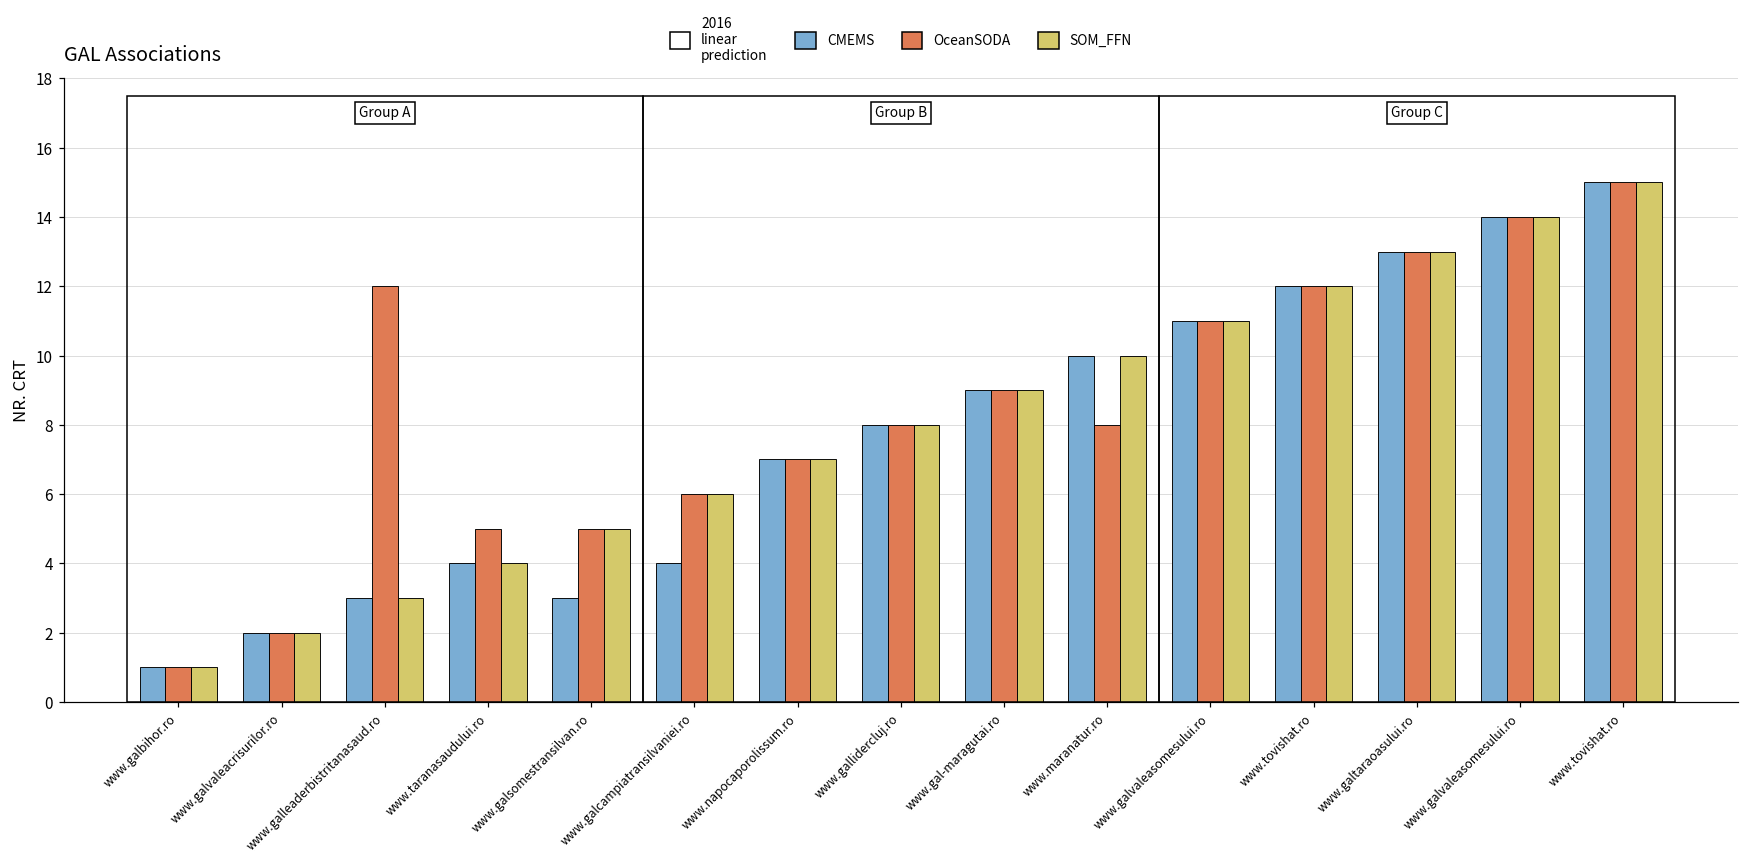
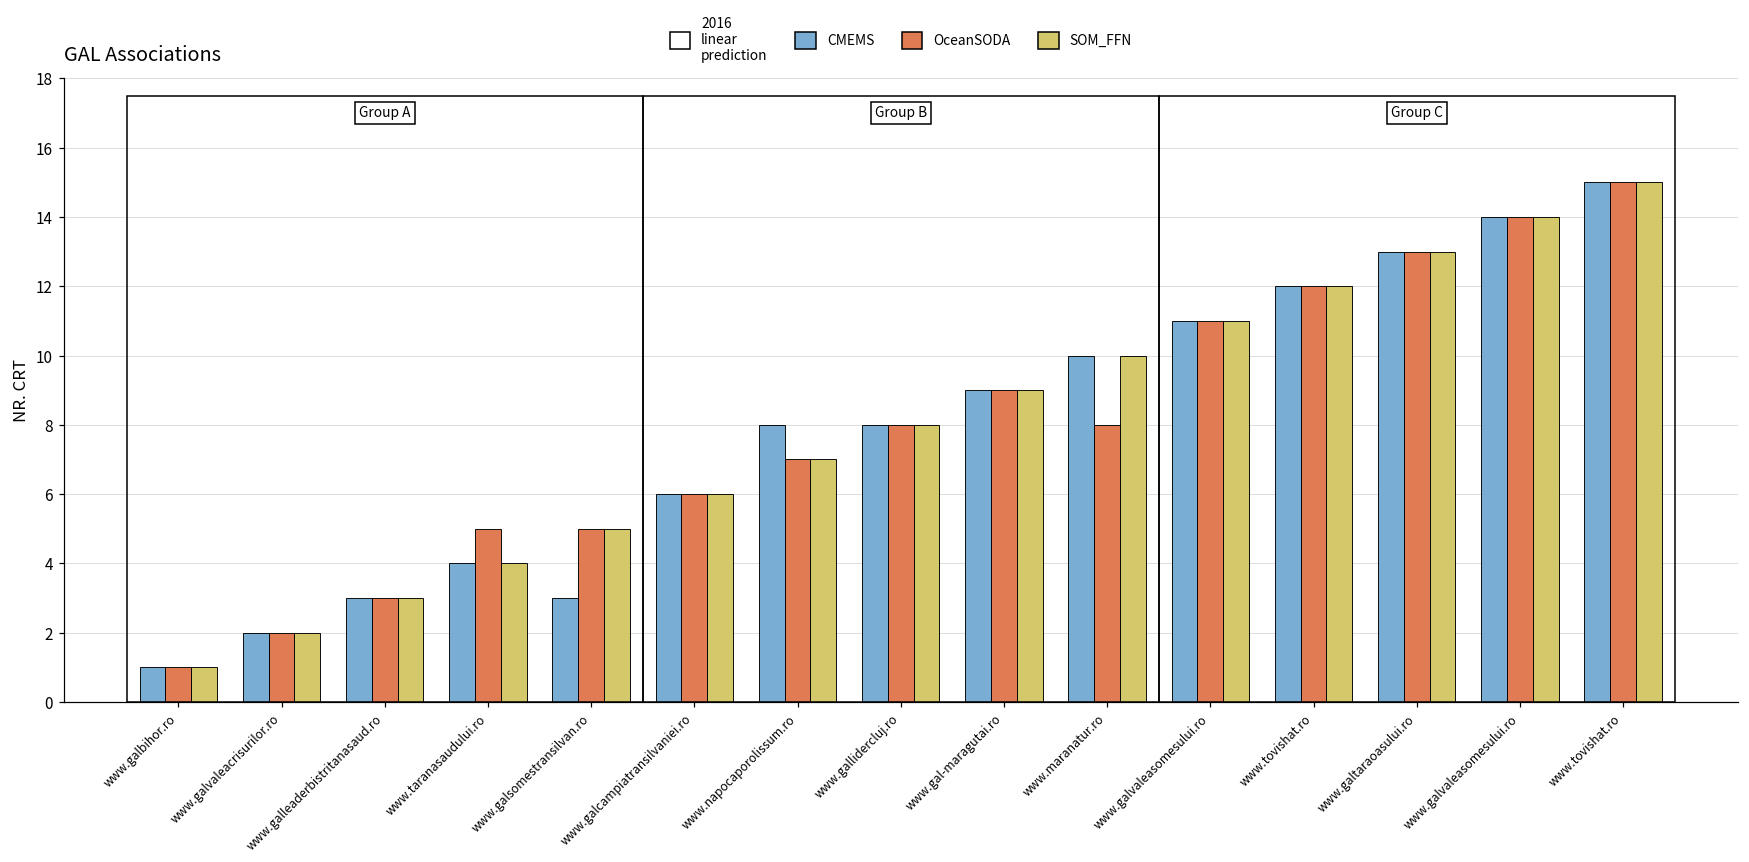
OceanSODA, www.galleaderbistritanasaud.ro: 12 -> 3
CMEMS, www.galcampiatransilvaniei.ro: 4 -> 6
CMEMS, www.napocaporolissum.ro: 7 -> 8
